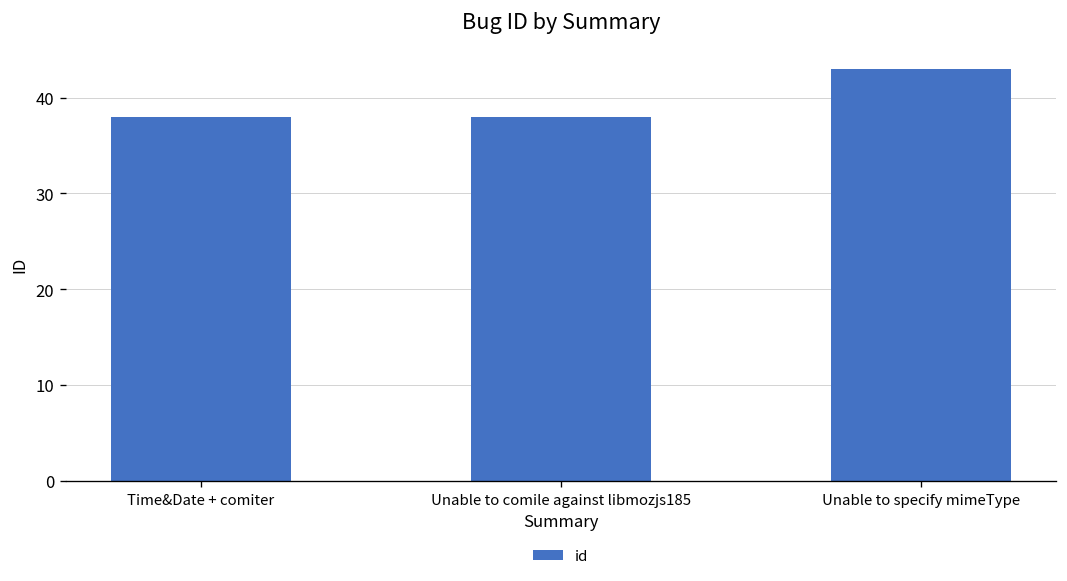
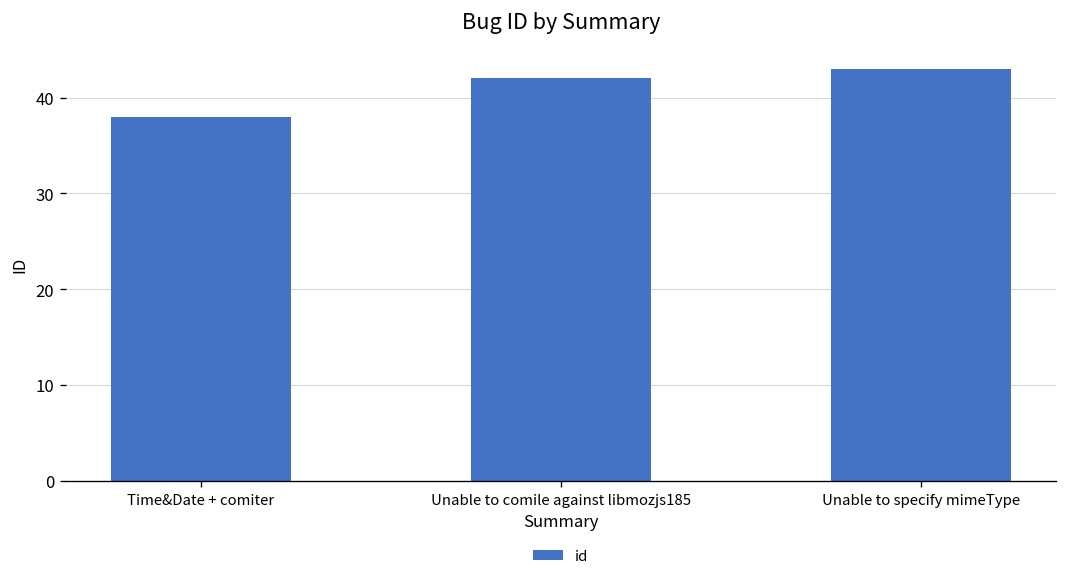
Unable to comile against libmozjs185: 38 -> 42
